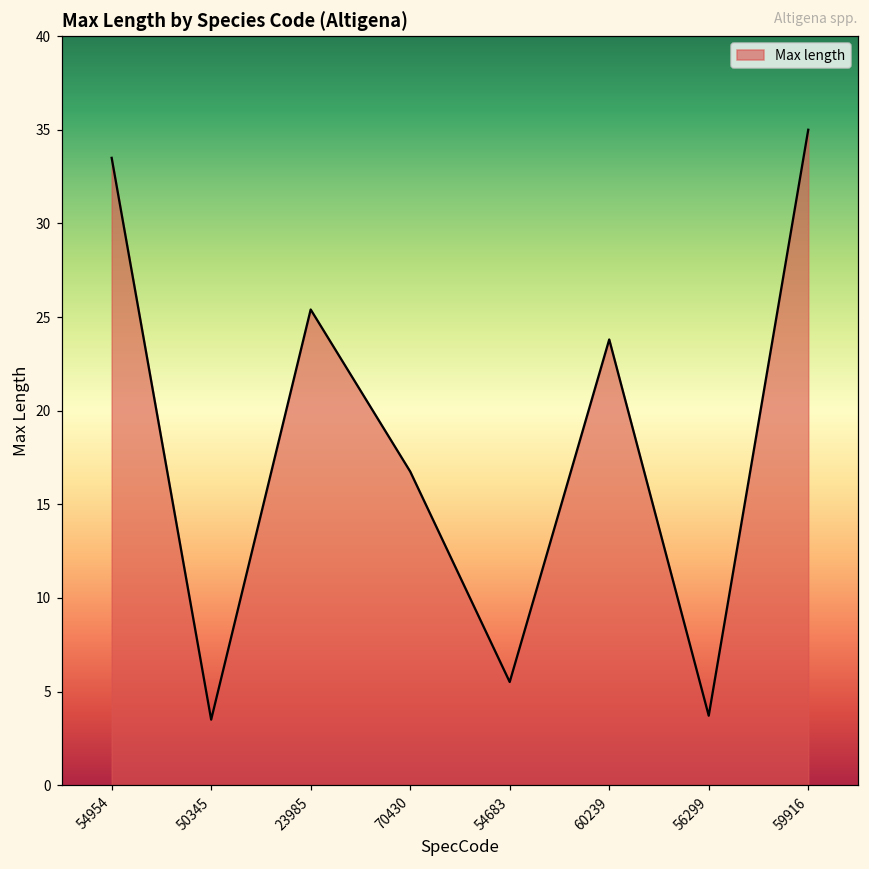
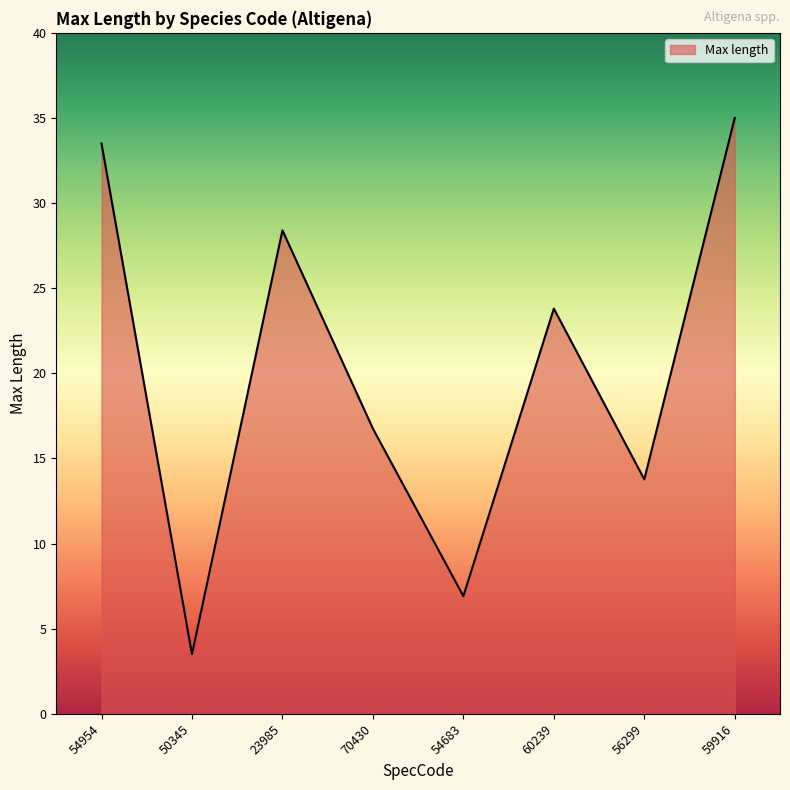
23985: 25.4 -> 28.4
54683: 5.5 -> 6.9
56299: 3.7 -> 13.8
